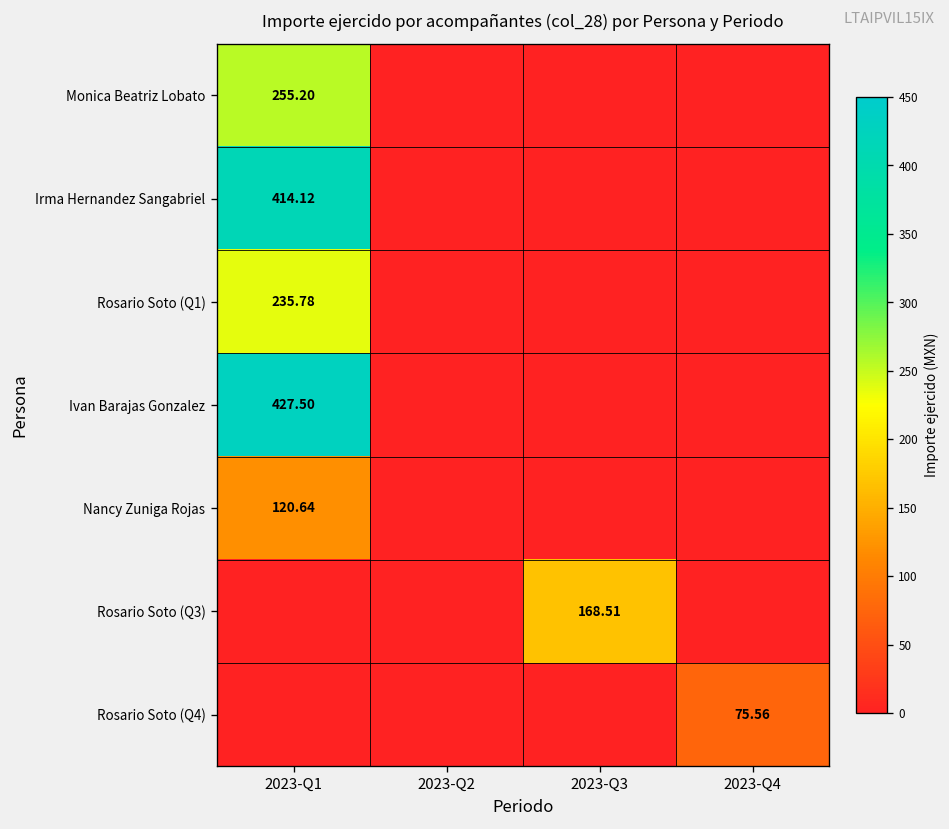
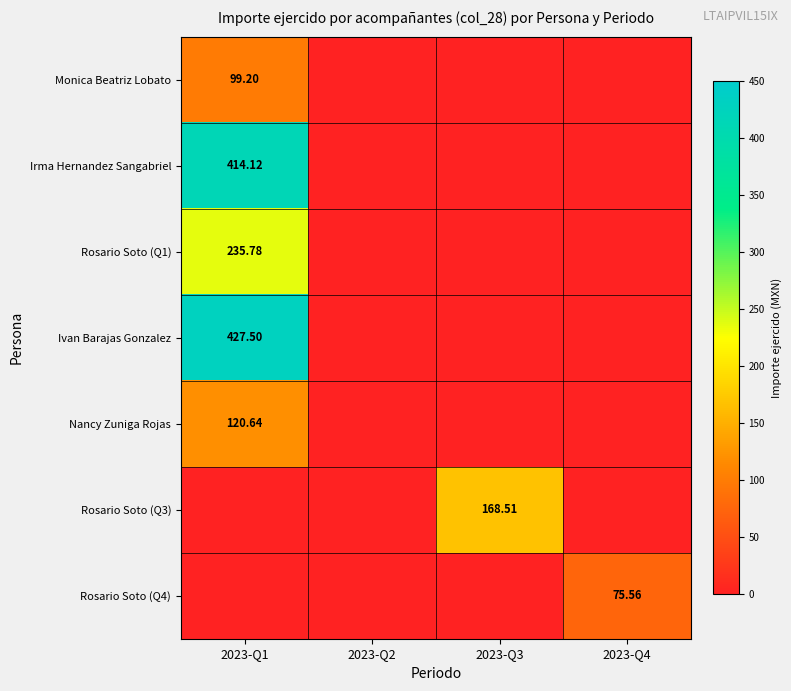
Monica Beatriz Lobato, 2023-Q1: 255.20 -> 99.20
